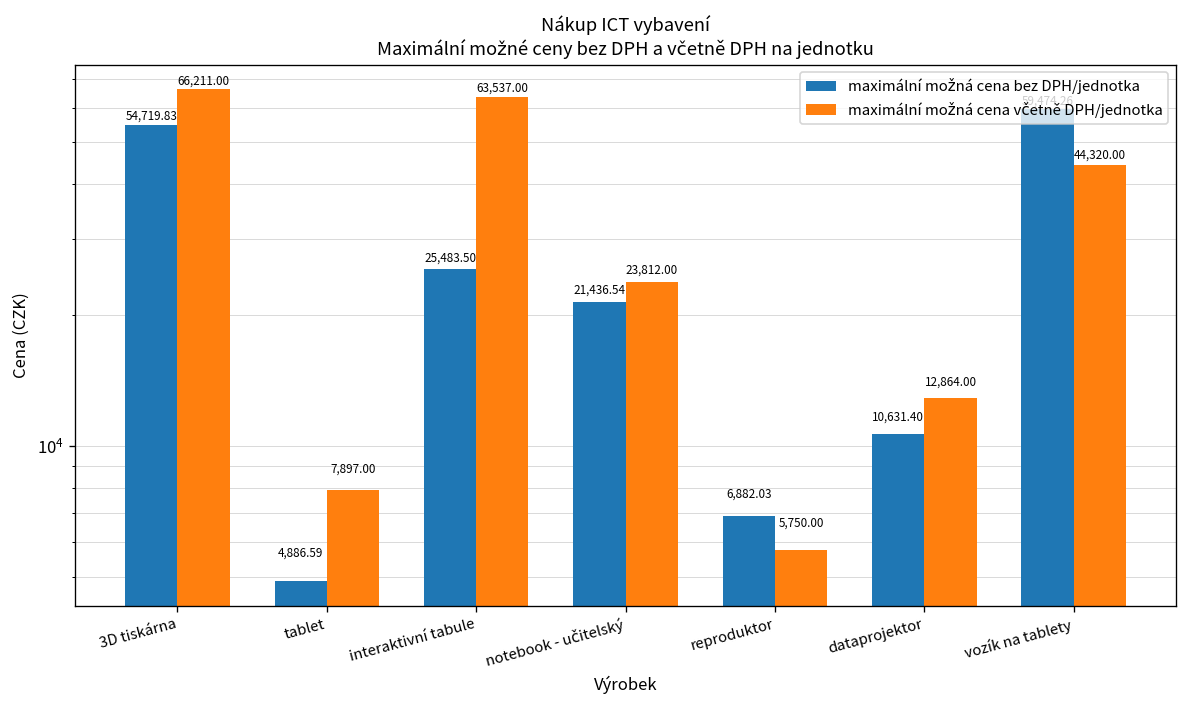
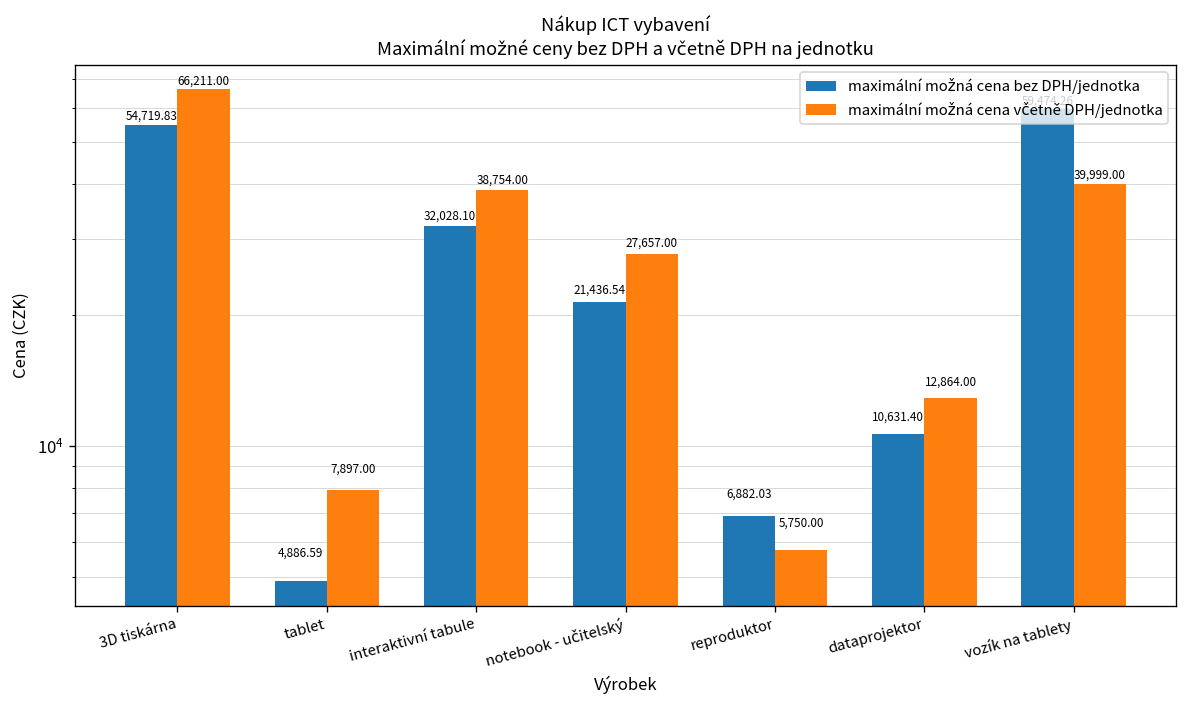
maximální možná cena bez DPH/jednotka, interaktivní tabule: 25,483.50 -> 32,028.10
maximální možná cena včetně DPH/jednotka, interaktivní tabule: 63,537.00 -> 38,754.00
maximální možná cena včetně DPH/jednotka, notebook - učitelský: 23,812.00 -> 27,657.00
maximální možná cena včetně DPH/jednotka, vozík na tablety: 44,320.00 -> 39,999.00
